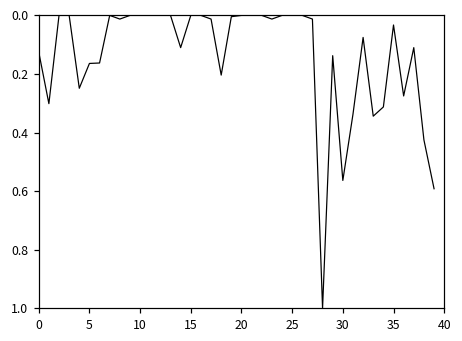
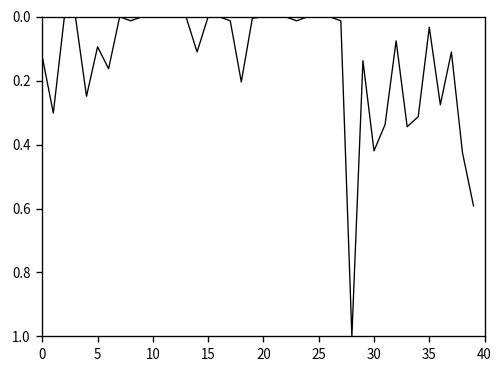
5: 0.16 -> 0.09
30: 0.56 -> 0.42
